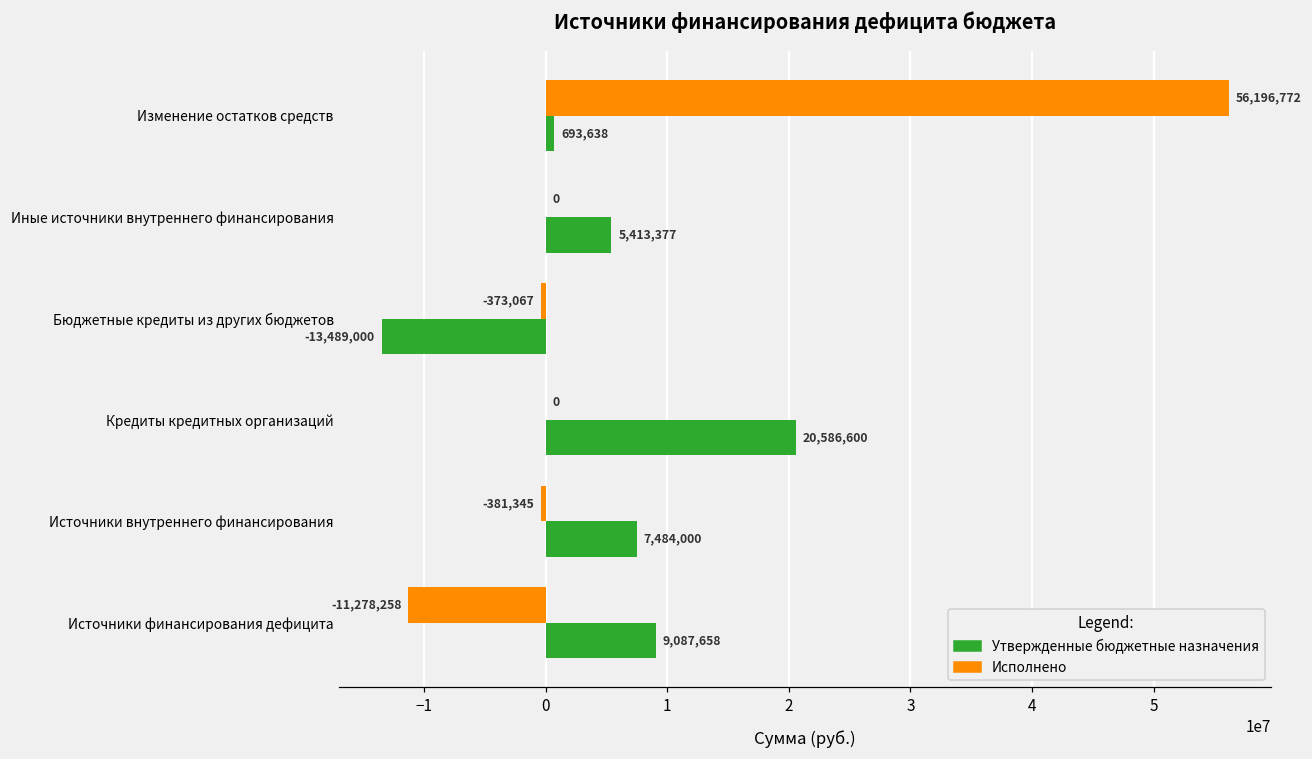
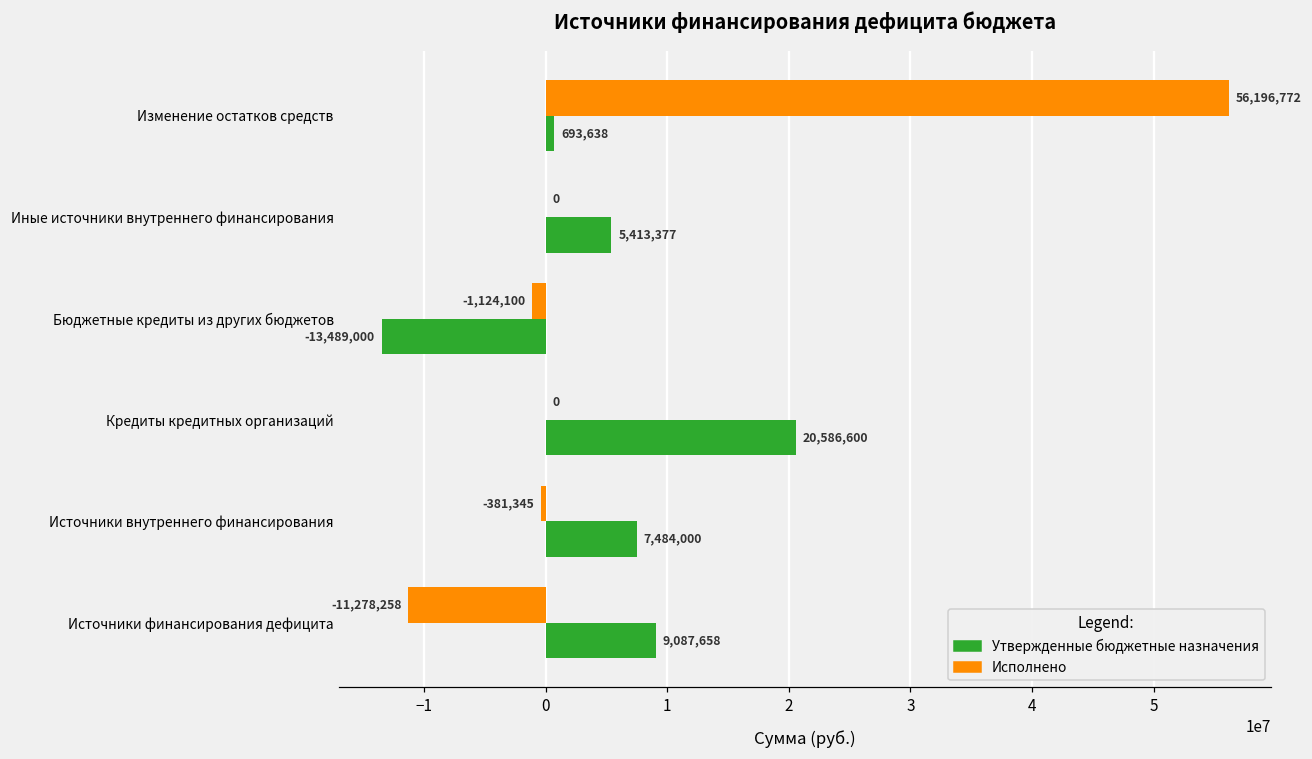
Исполнено, Бюджетные кредиты из других бюджетов: -373,067 -> -1,124,100
